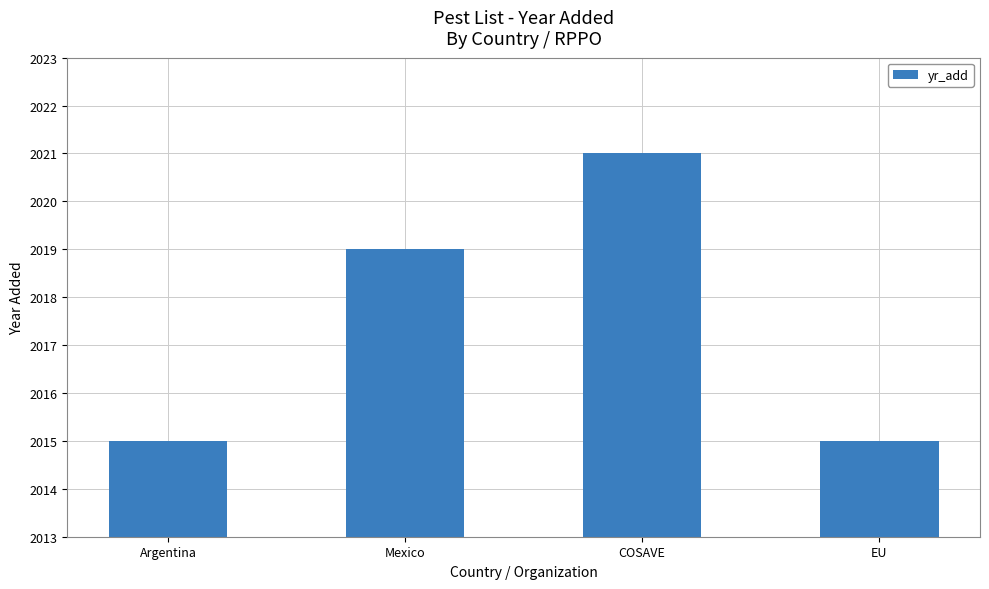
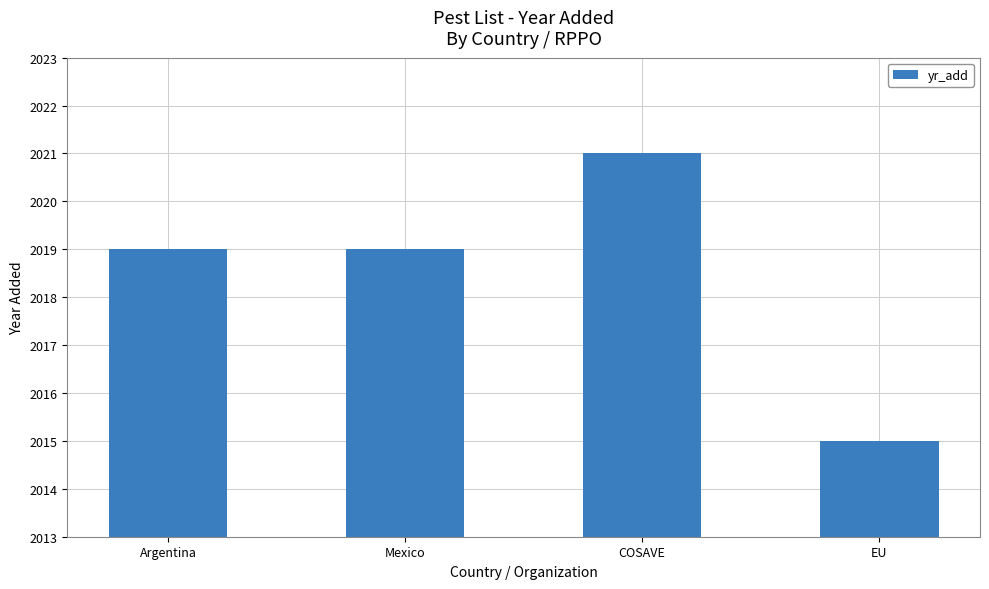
Argentina: 2015 -> 2019
